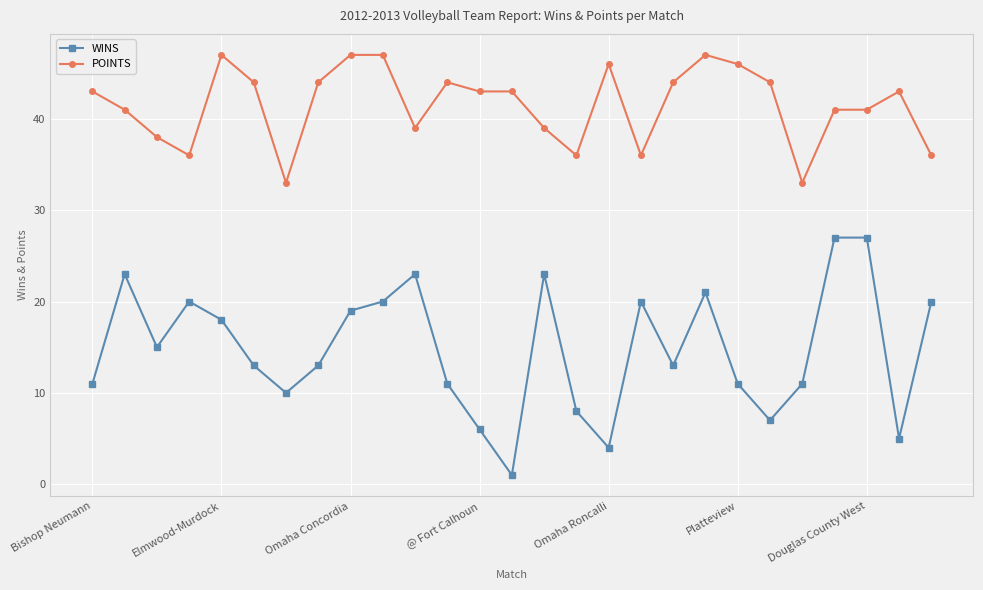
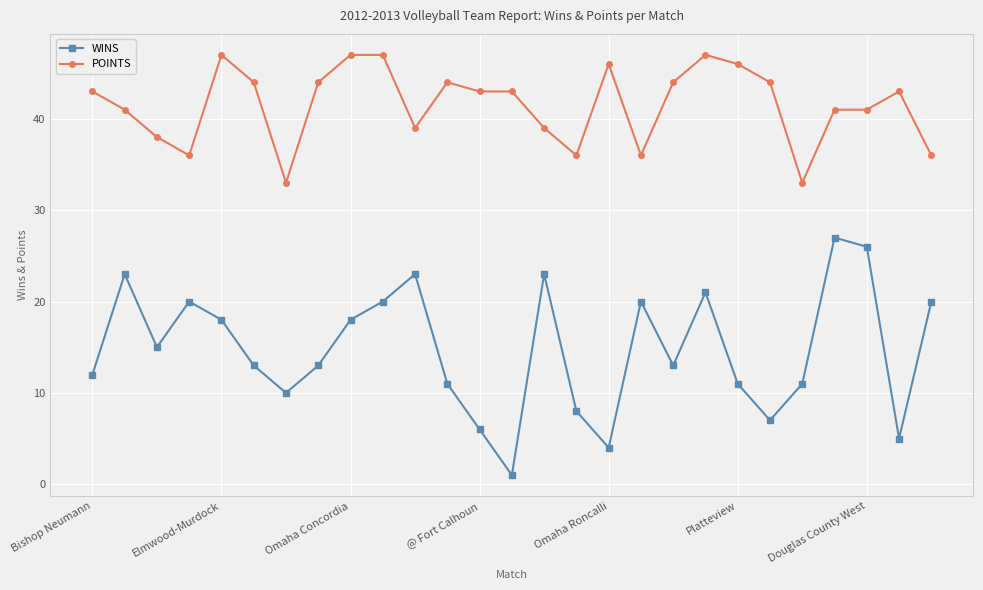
WINS, Bishop Neumann: 11 -> 12
WINS, Omaha Concordia: 19 -> 18
WINS, Douglas County West: 27 -> 26
